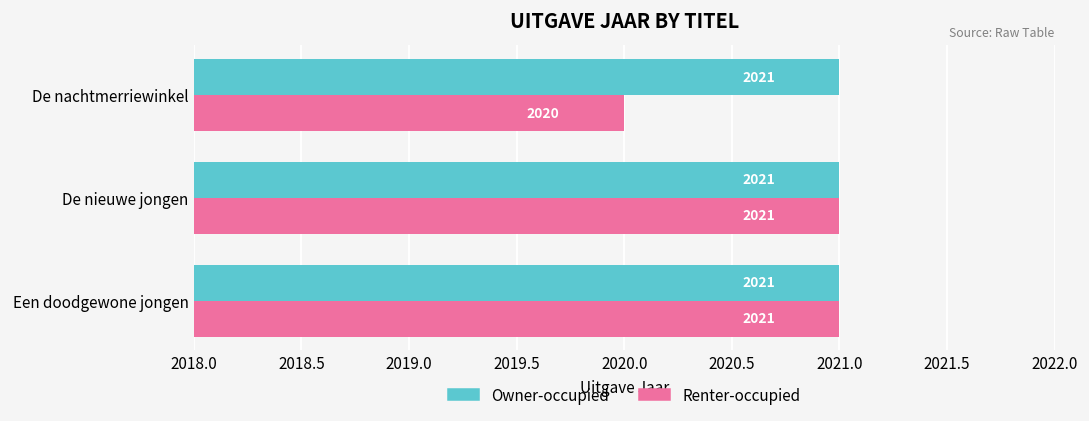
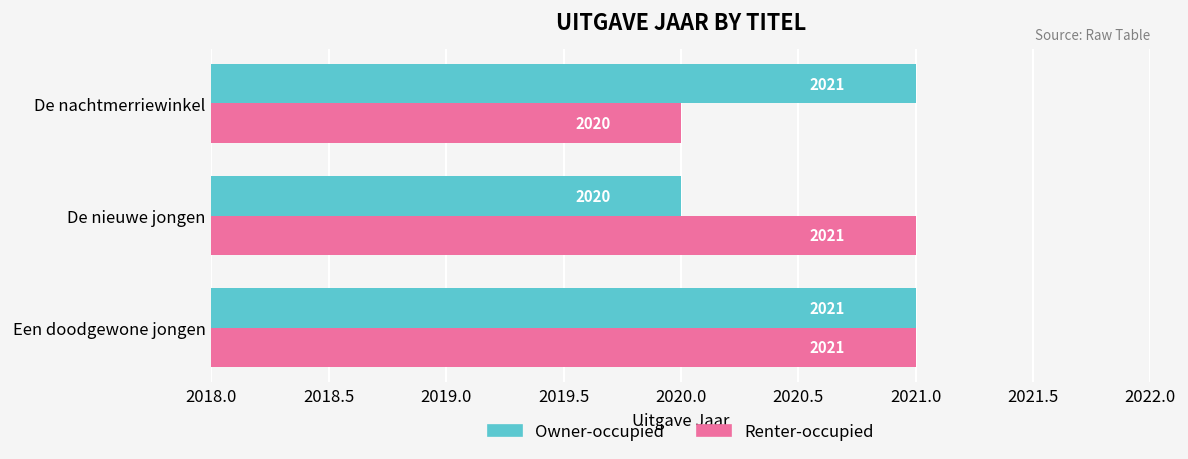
Owner-occupied, De nieuwe jongen: 2021 -> 2020
